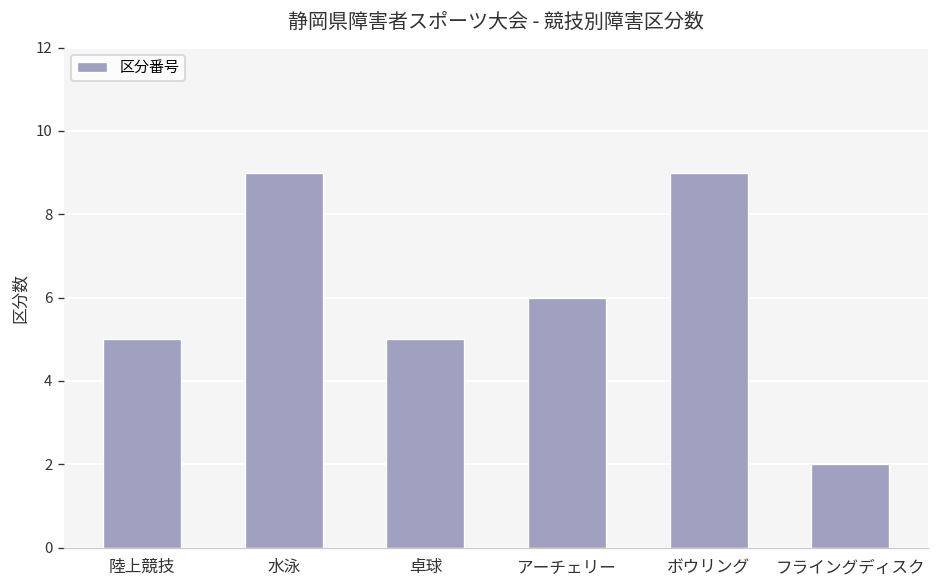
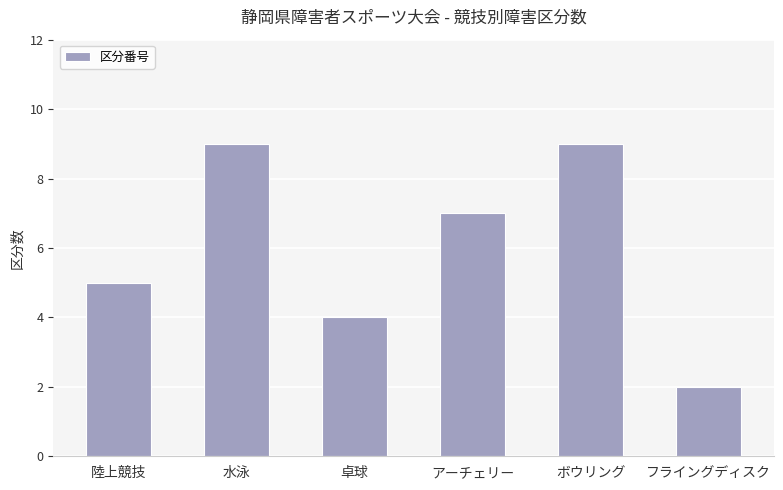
卓球: 5 -> 4
アーチェリー: 6 -> 7
